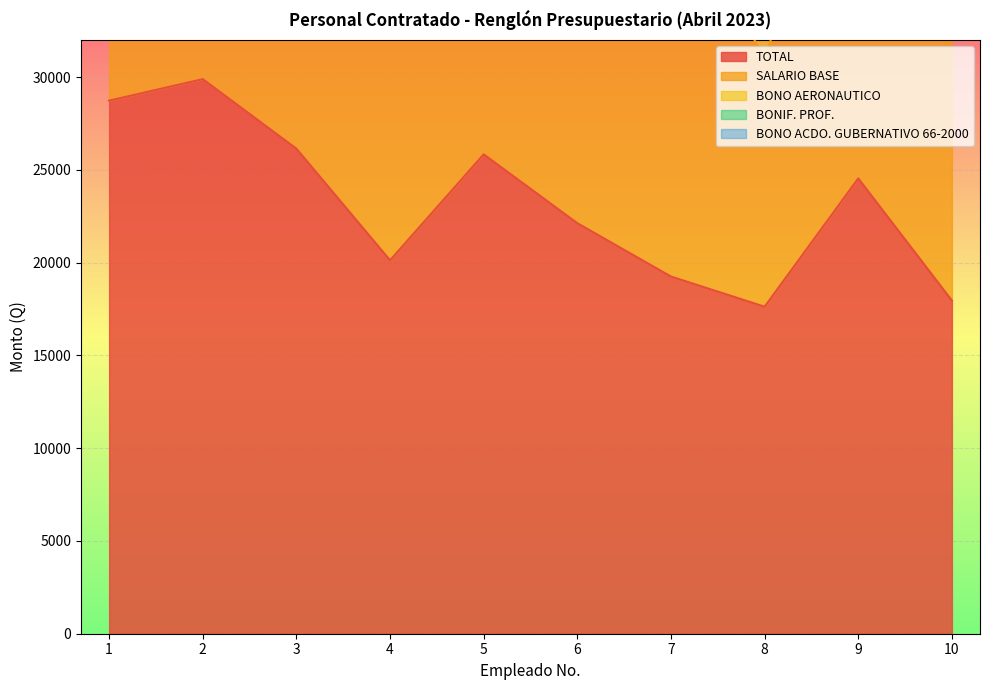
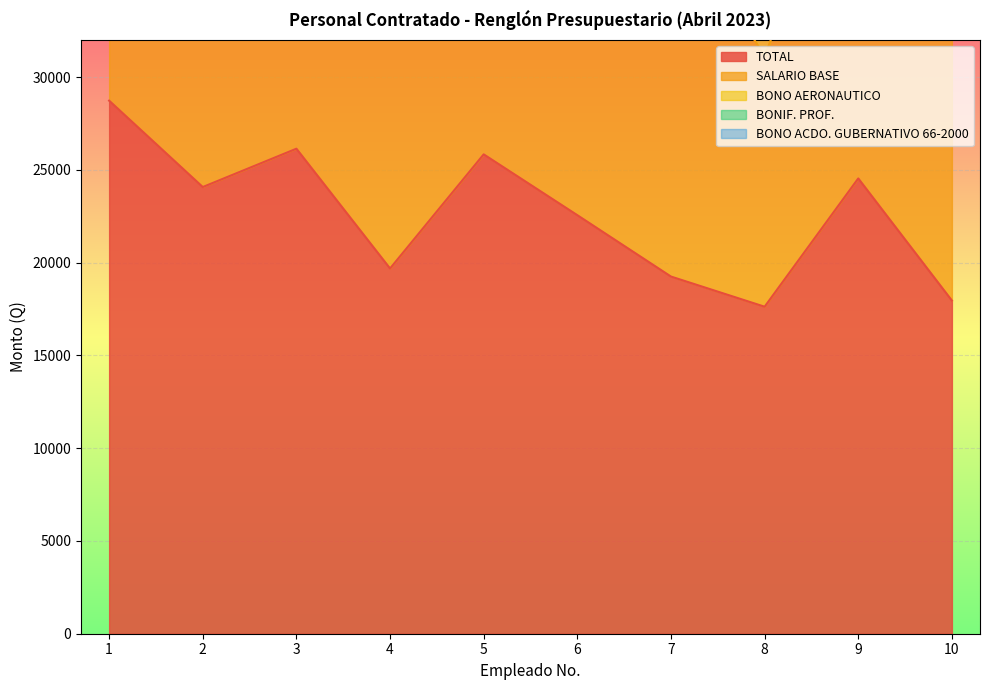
TOTAL, 2: 29900 -> 24100
TOTAL, 4: 20100 -> 19700
TOTAL, 6: 22100 -> 22600
